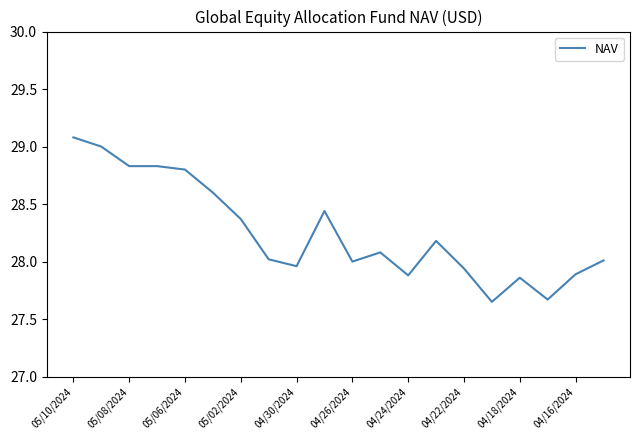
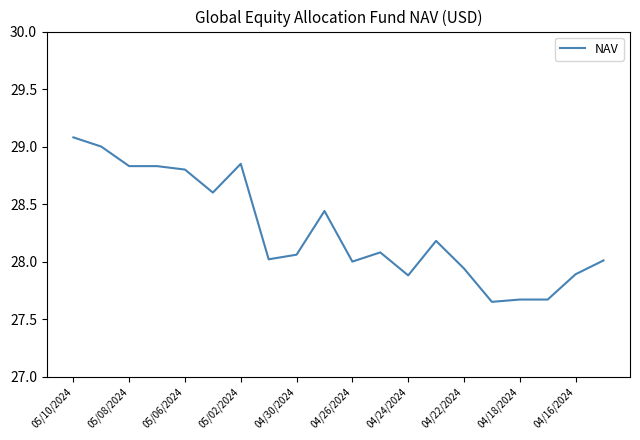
05/02/2024: 28.37 -> 28.85
04/30/2024: 27.96 -> 28.06
04/18/2024: 27.86 -> 27.67
